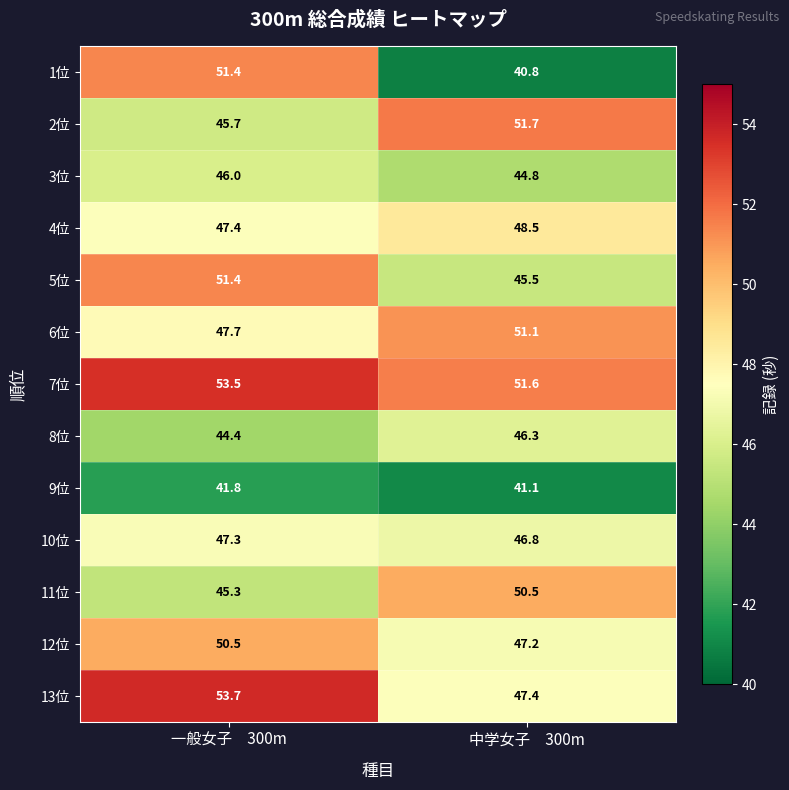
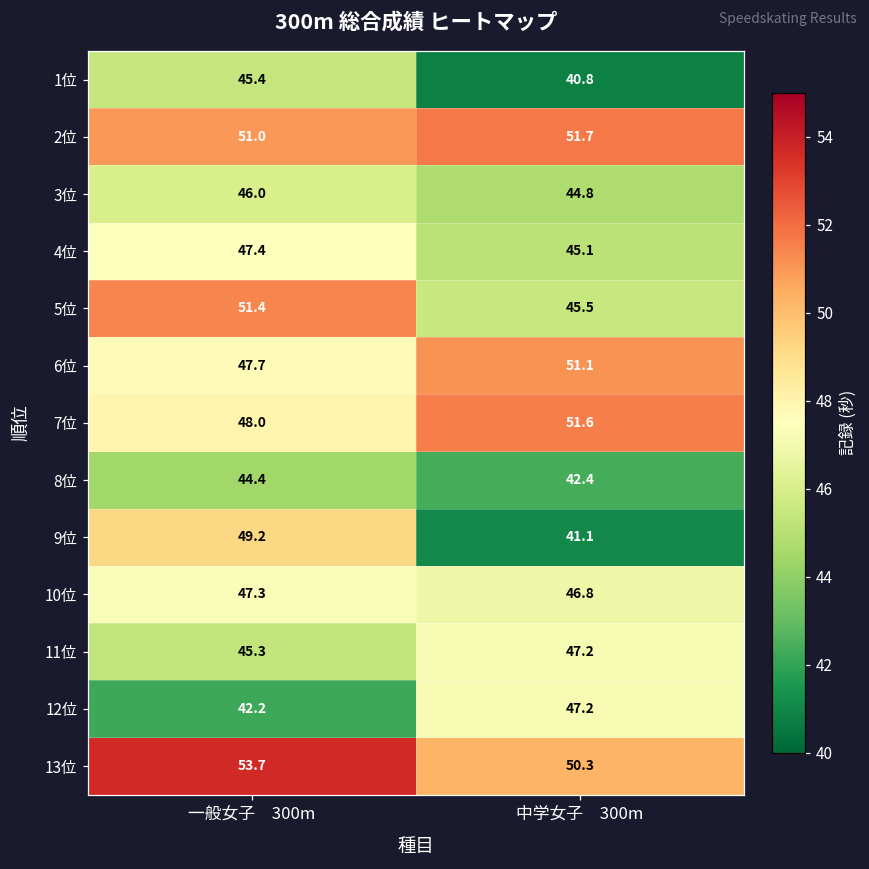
1位, 一般女子 300m: 51.4 -> 45.4
2位, 一般女子 300m: 45.7 -> 51.0
4位, 中学女子 300m: 48.5 -> 45.1
7位, 一般女子 300m: 53.5 -> 48.0
8位, 中学女子 300m: 46.3 -> 42.4
9位, 一般女子 300m: 41.8 -> 49.2
11位, 中学女子 300m: 50.5 -> 47.2
12位, 一般女子 300m: 50.5 -> 42.2
13位, 中学女子 300m: 47.4 -> 50.3
